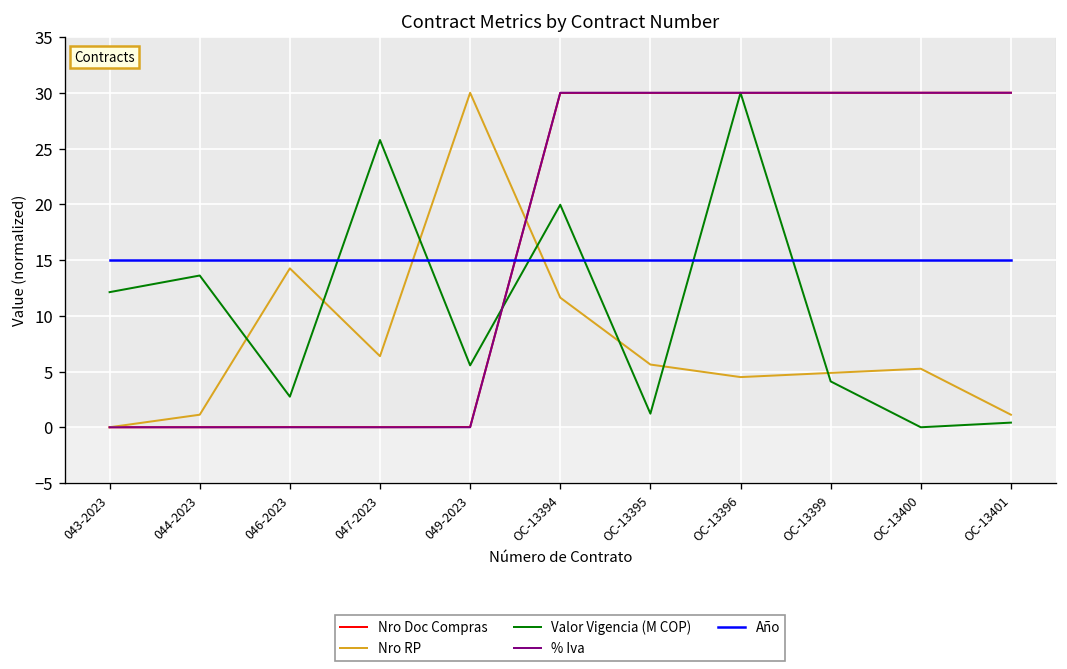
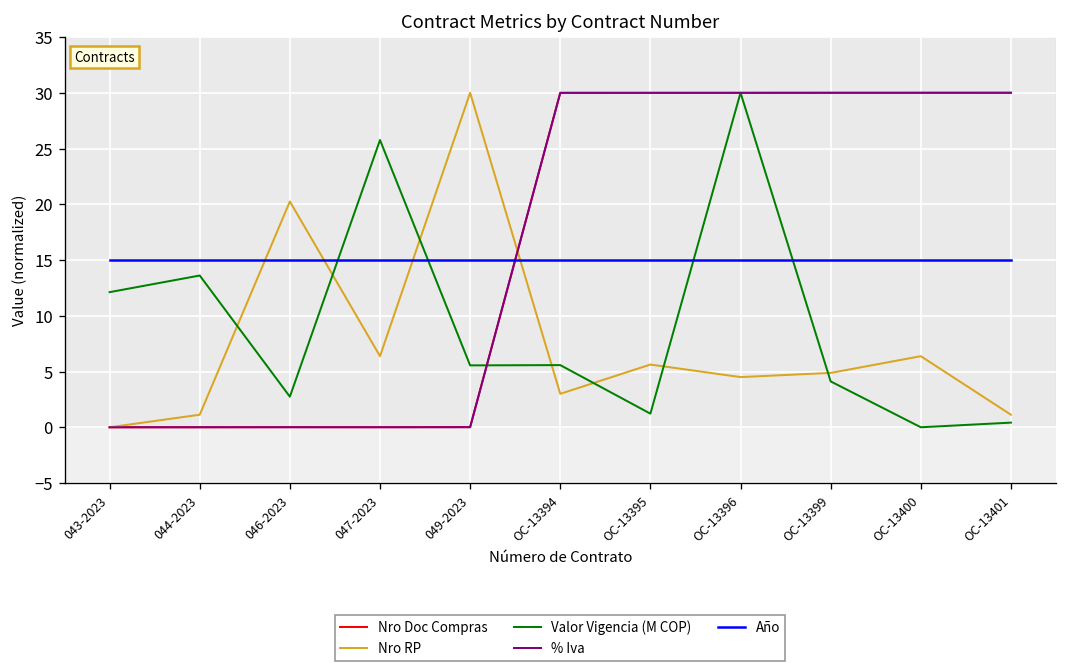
Nro RP, 046-2023: 14 -> 20
Nro RP, OC-13394: 12 -> 3
Valor Vigencia (M COP), OC-13394: 20 -> 6
Nro RP, OC-13400: 5 -> 6
